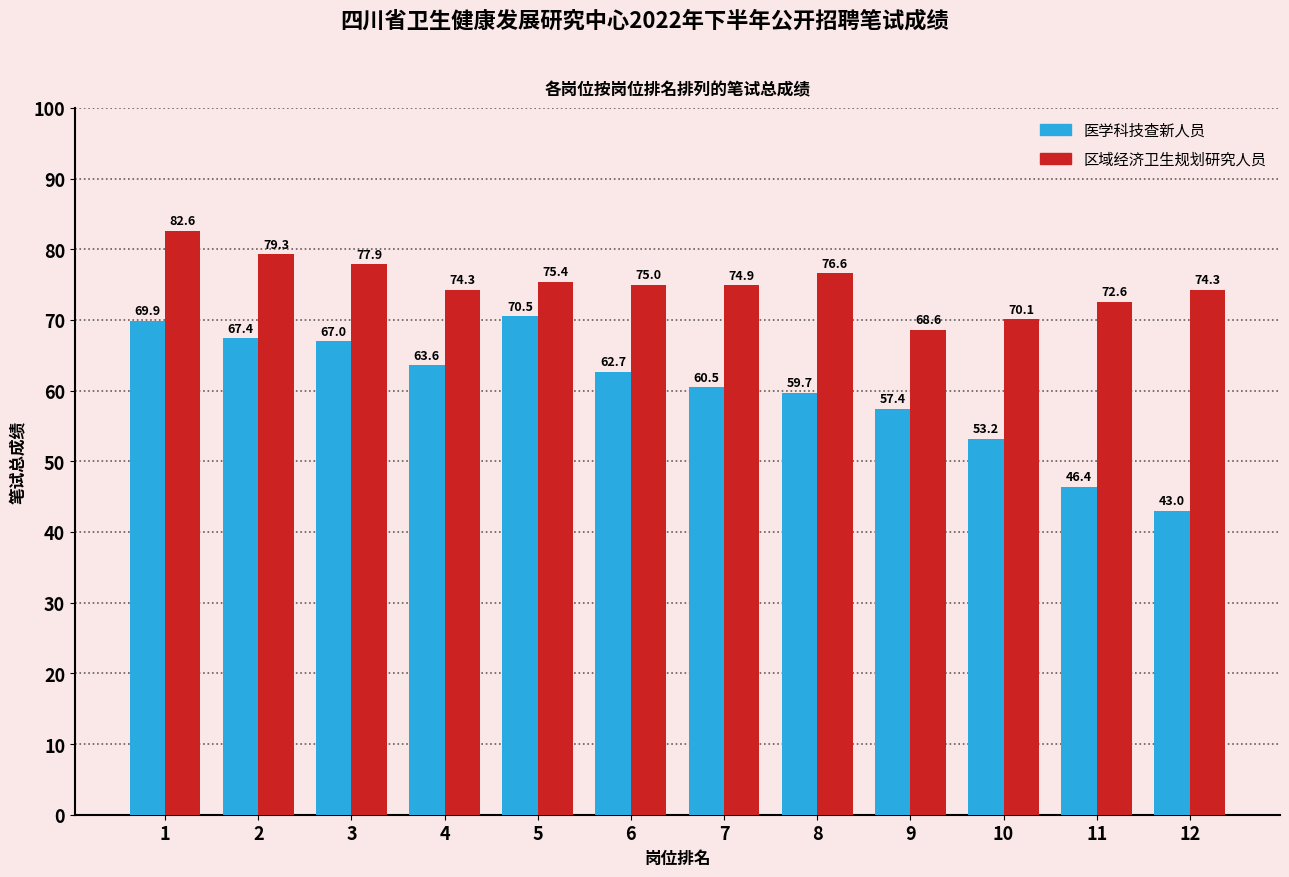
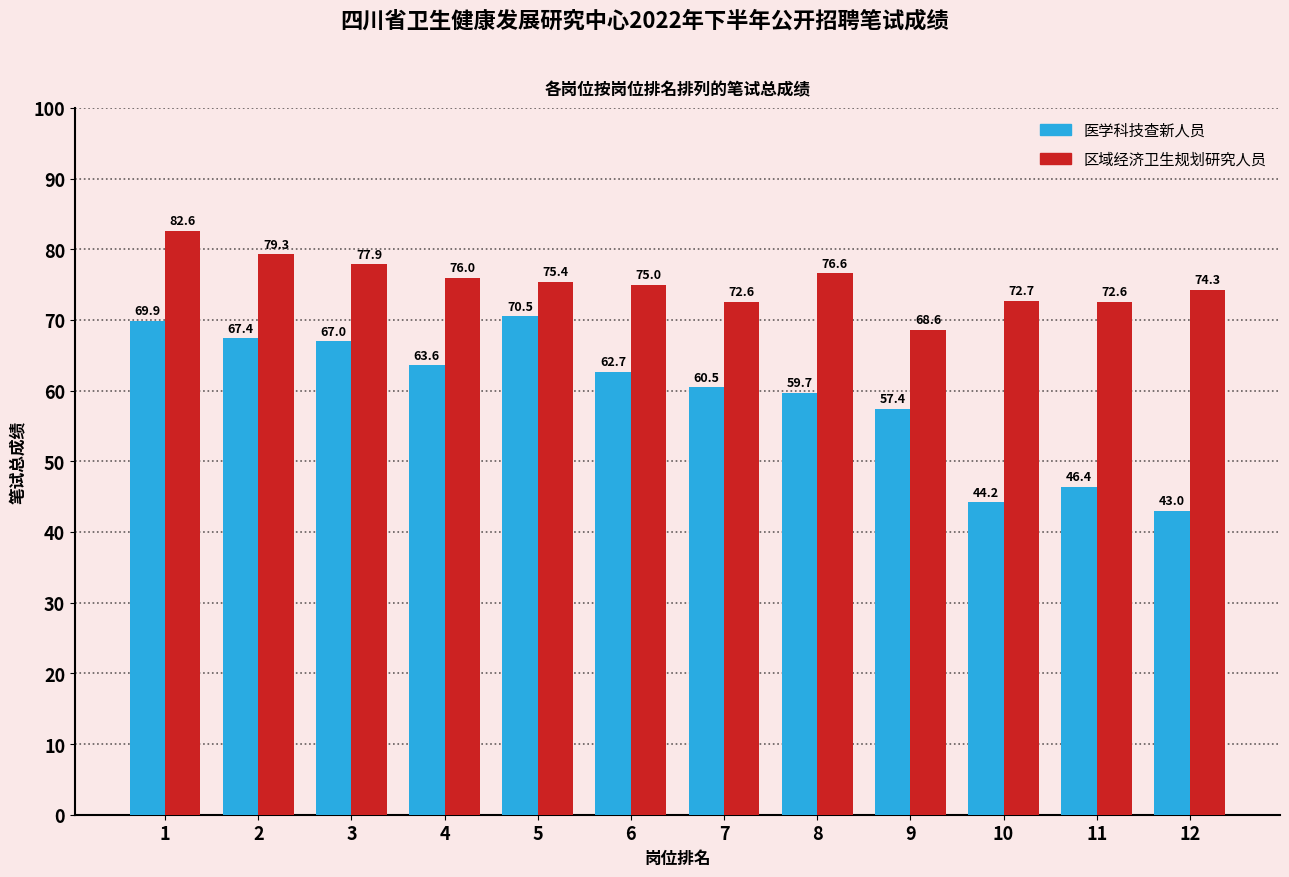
区域经济卫生规划研究人员, 4: 74.3 -> 76.0
区域经济卫生规划研究人员, 7: 74.9 -> 72.6
医学科技查新人员, 10: 53.2 -> 44.2
区域经济卫生规划研究人员, 10: 70.1 -> 72.7
